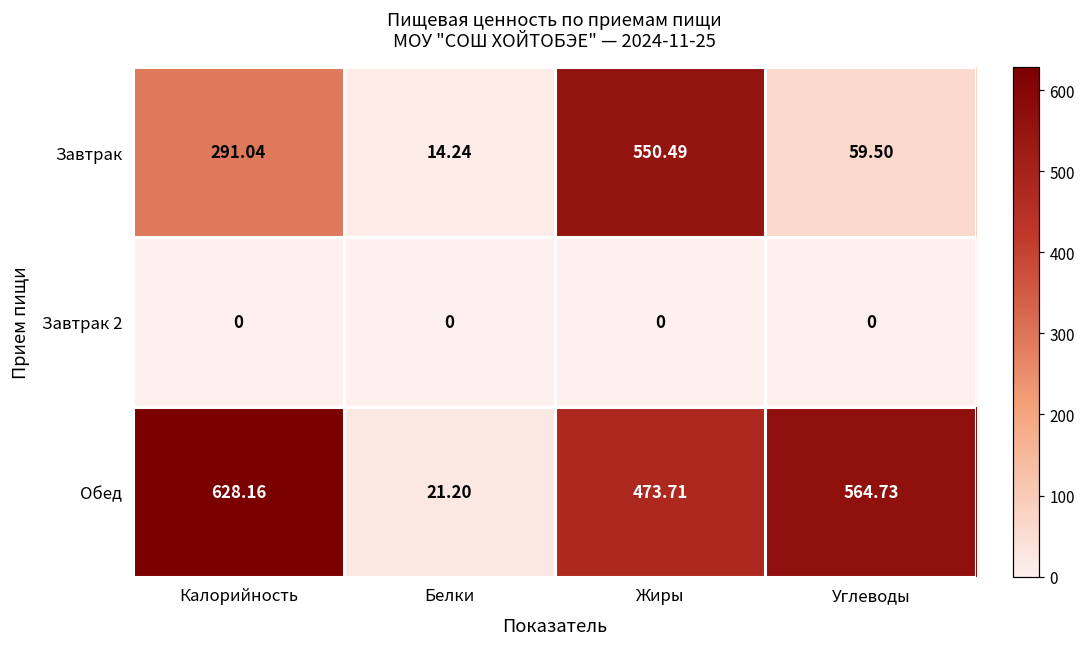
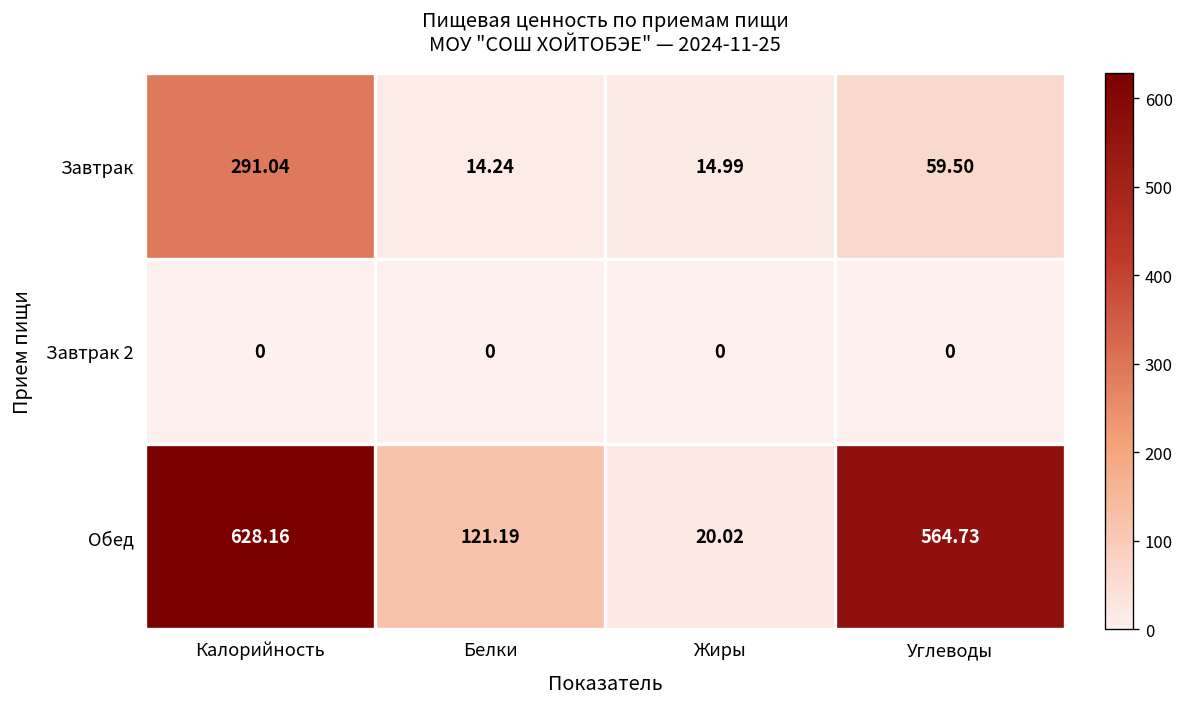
Завтрак, Жиры: 550.49 -> 14.99
Обед, Белки: 21.20 -> 121.19
Обед, Жиры: 473.71 -> 20.02
